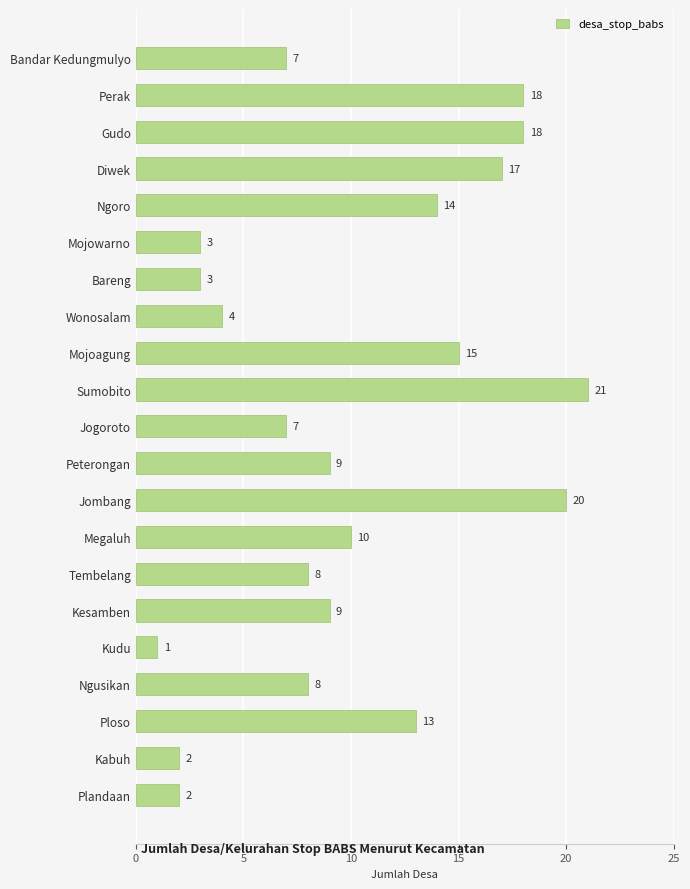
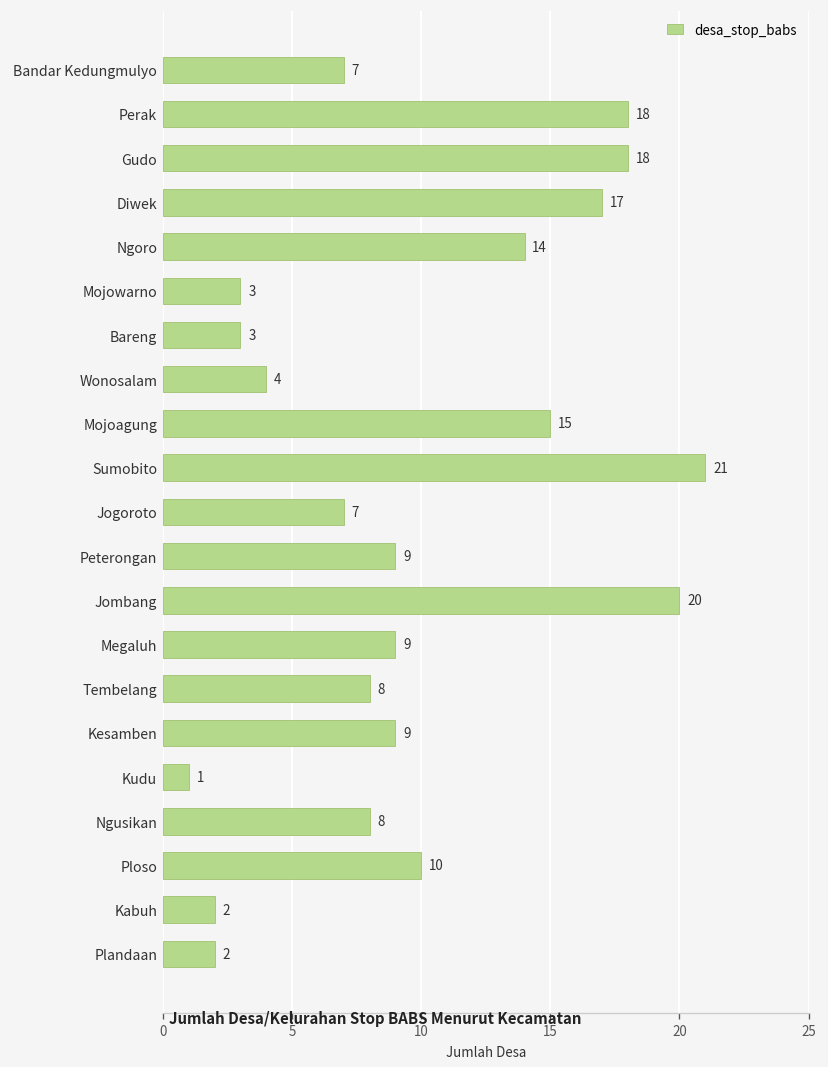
Megaluh: 10 -> 9
Ploso: 13 -> 10
